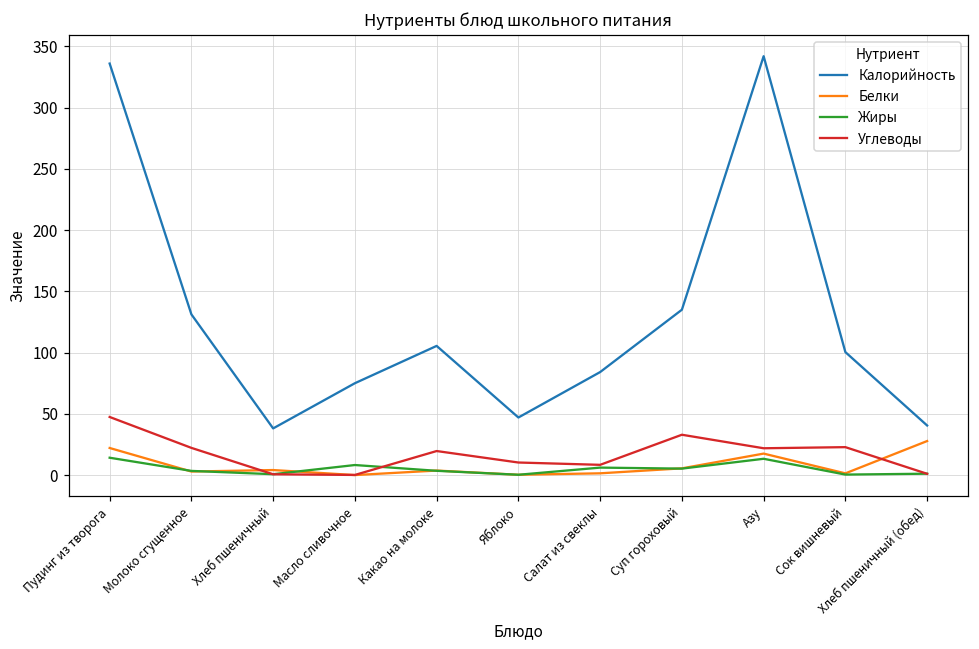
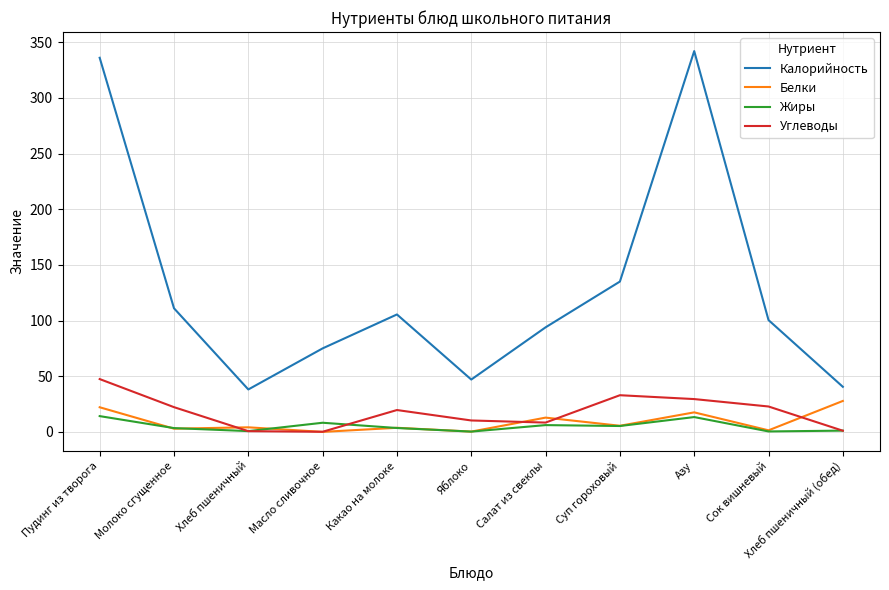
Калорийность, Молоко сгущенное: 131 -> 111
Калорийность, Салат из свеклы: 84 -> 94
Белки, Салат из свеклы: 1 -> 13
Углеводы, Азу: 22 -> 29
